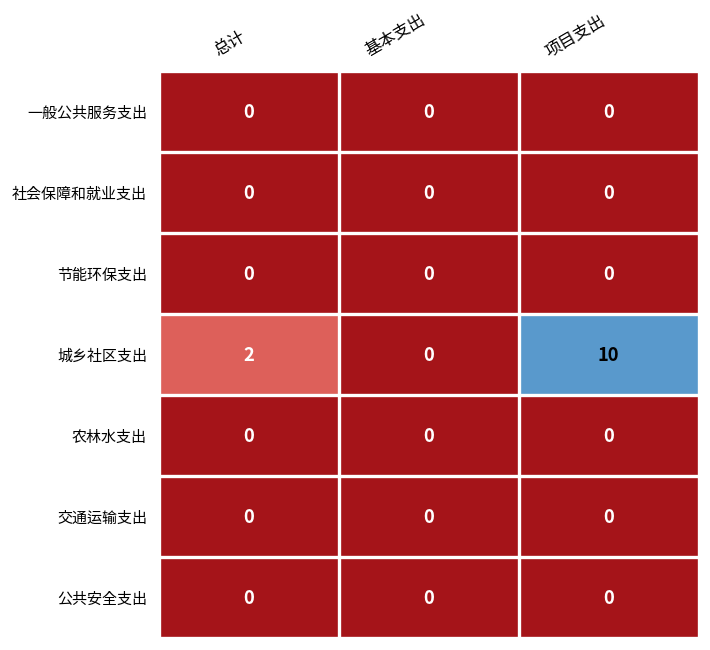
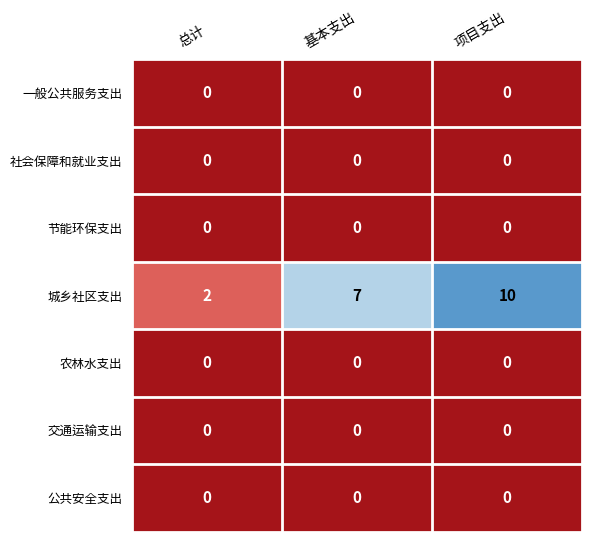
城乡社区支出, 基本支出: 0 -> 7
